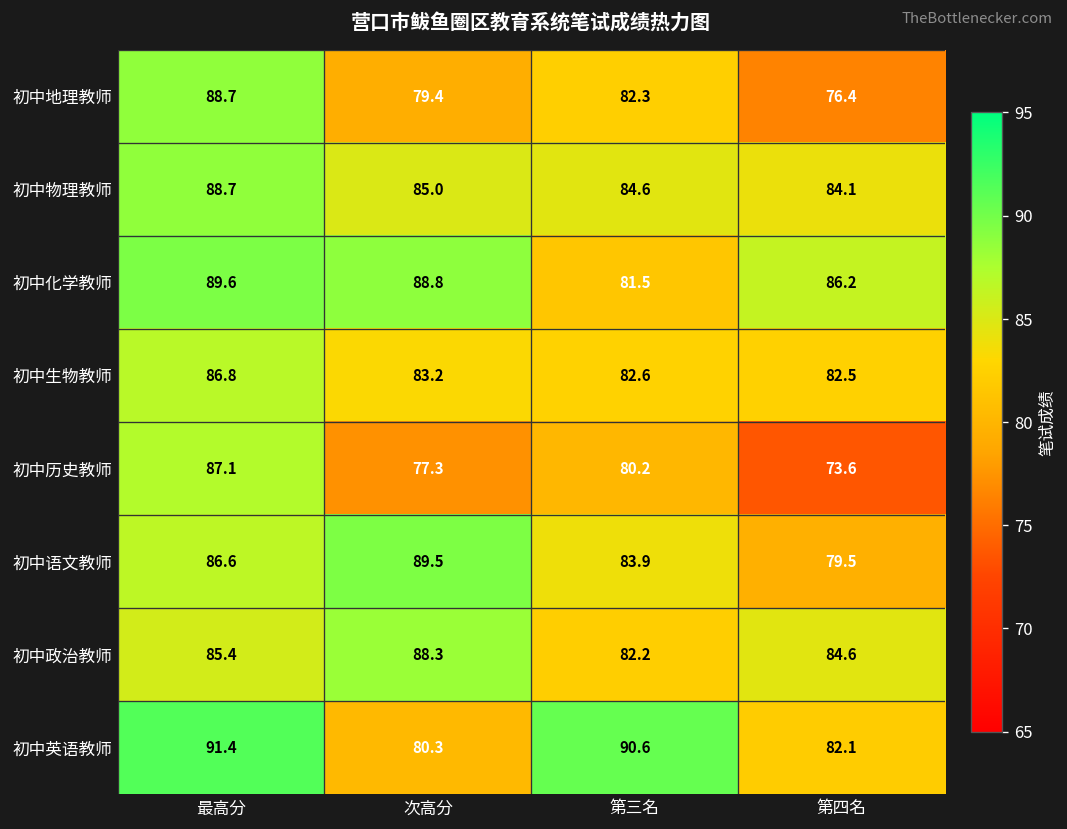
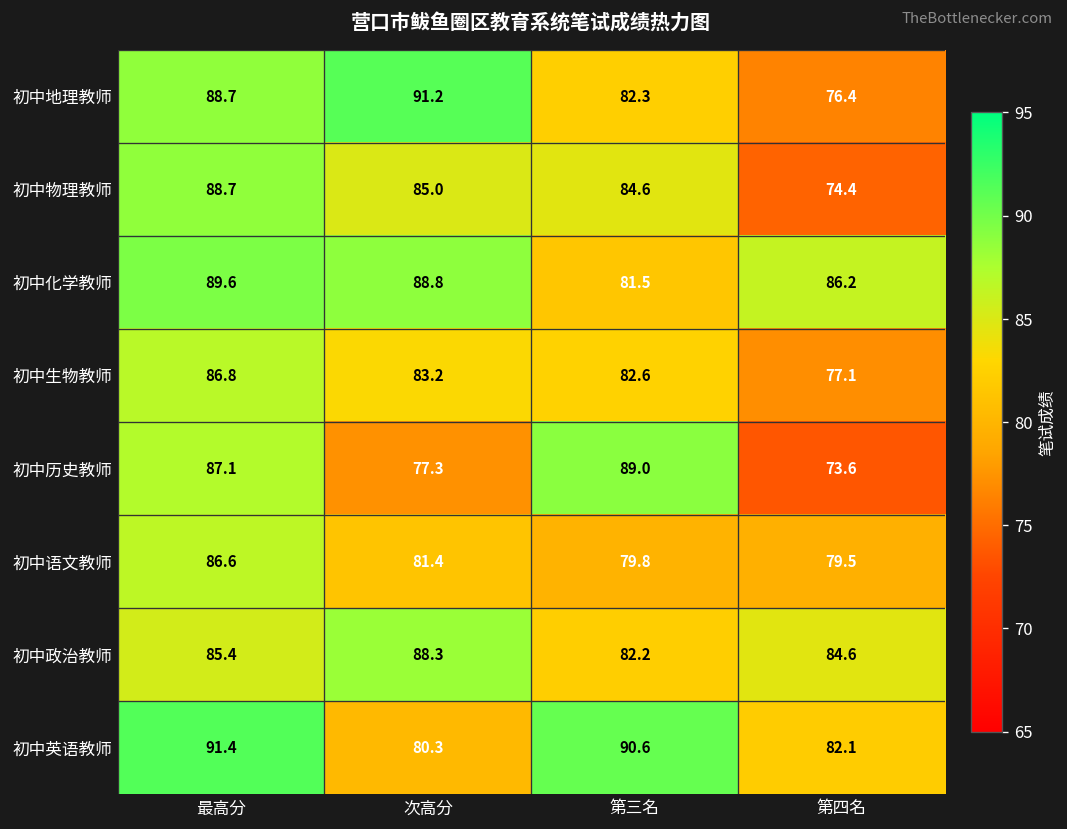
初中地理教师, 次高分: 79.4 -> 91.2
初中物理教师, 第四名: 84.1 -> 74.4
初中生物教师, 第四名: 82.5 -> 77.1
初中历史教师, 第三名: 80.2 -> 89.0
初中语文教师, 次高分: 89.5 -> 81.4
初中语文教师, 第三名: 83.9 -> 79.8
